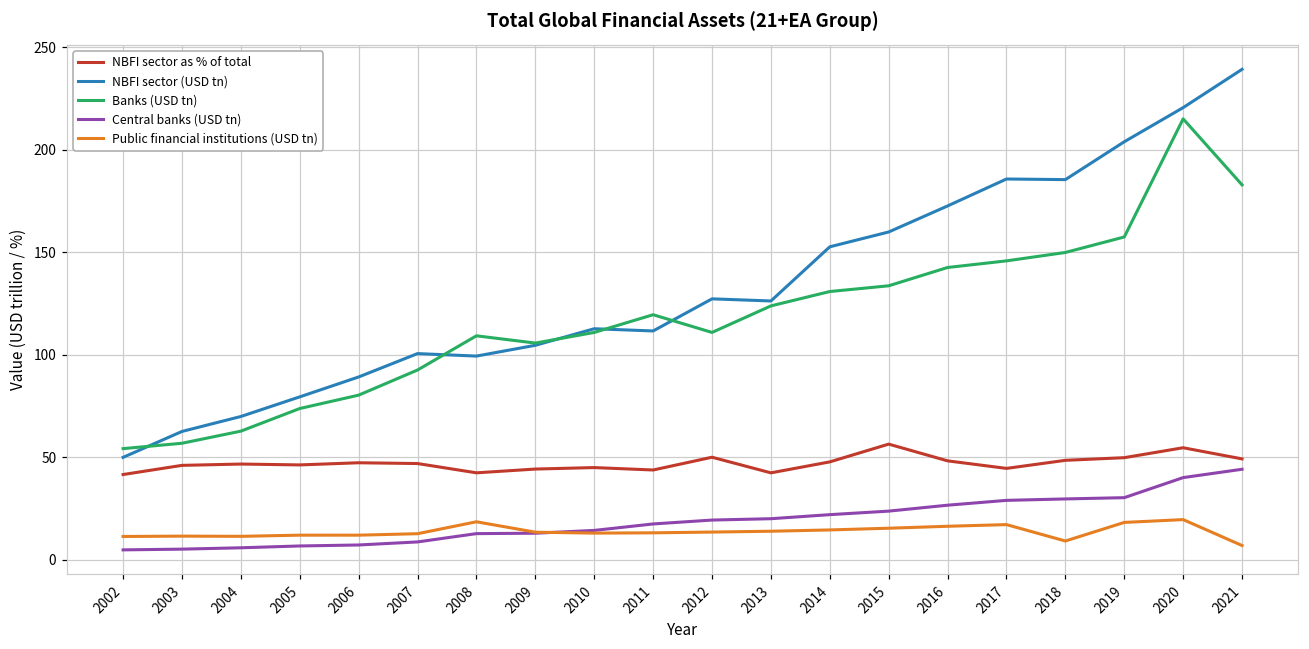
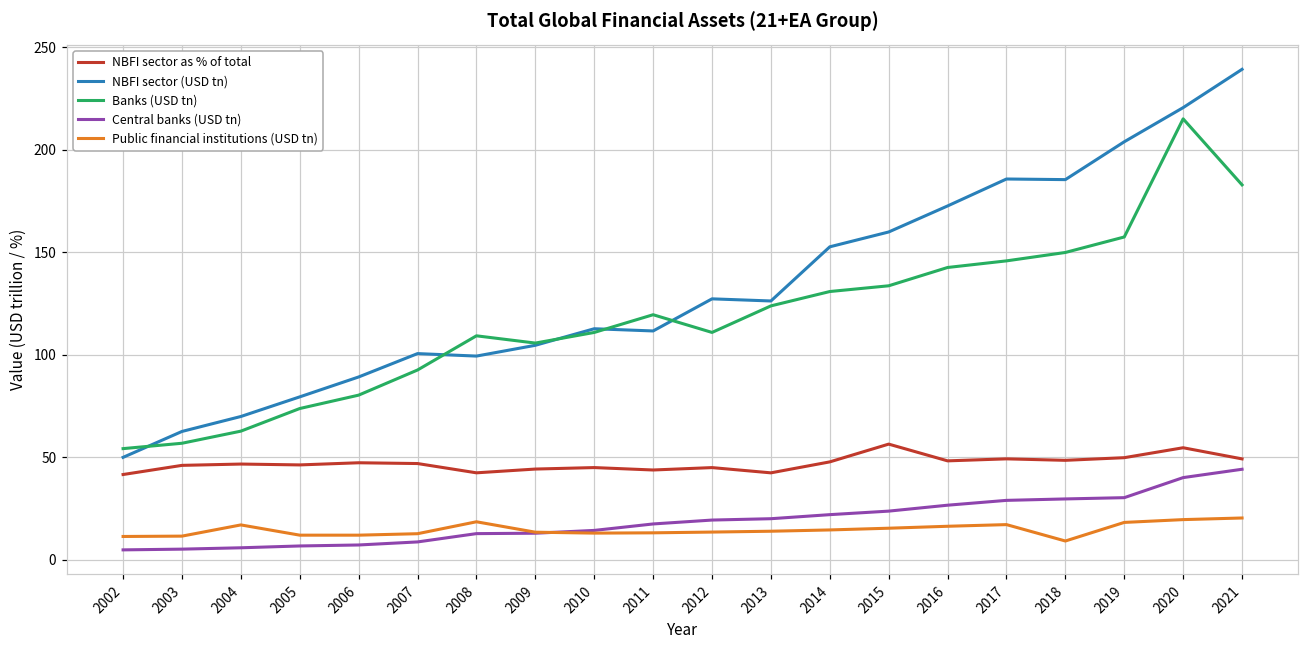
Public financial institutions (USD tn), 2004: 11 -> 17
NBFI sector as % of total, 2012: 50 -> 45
NBFI sector as % of total, 2017: 45 -> 49
Public financial institutions (USD tn), 2021: 7 -> 20
